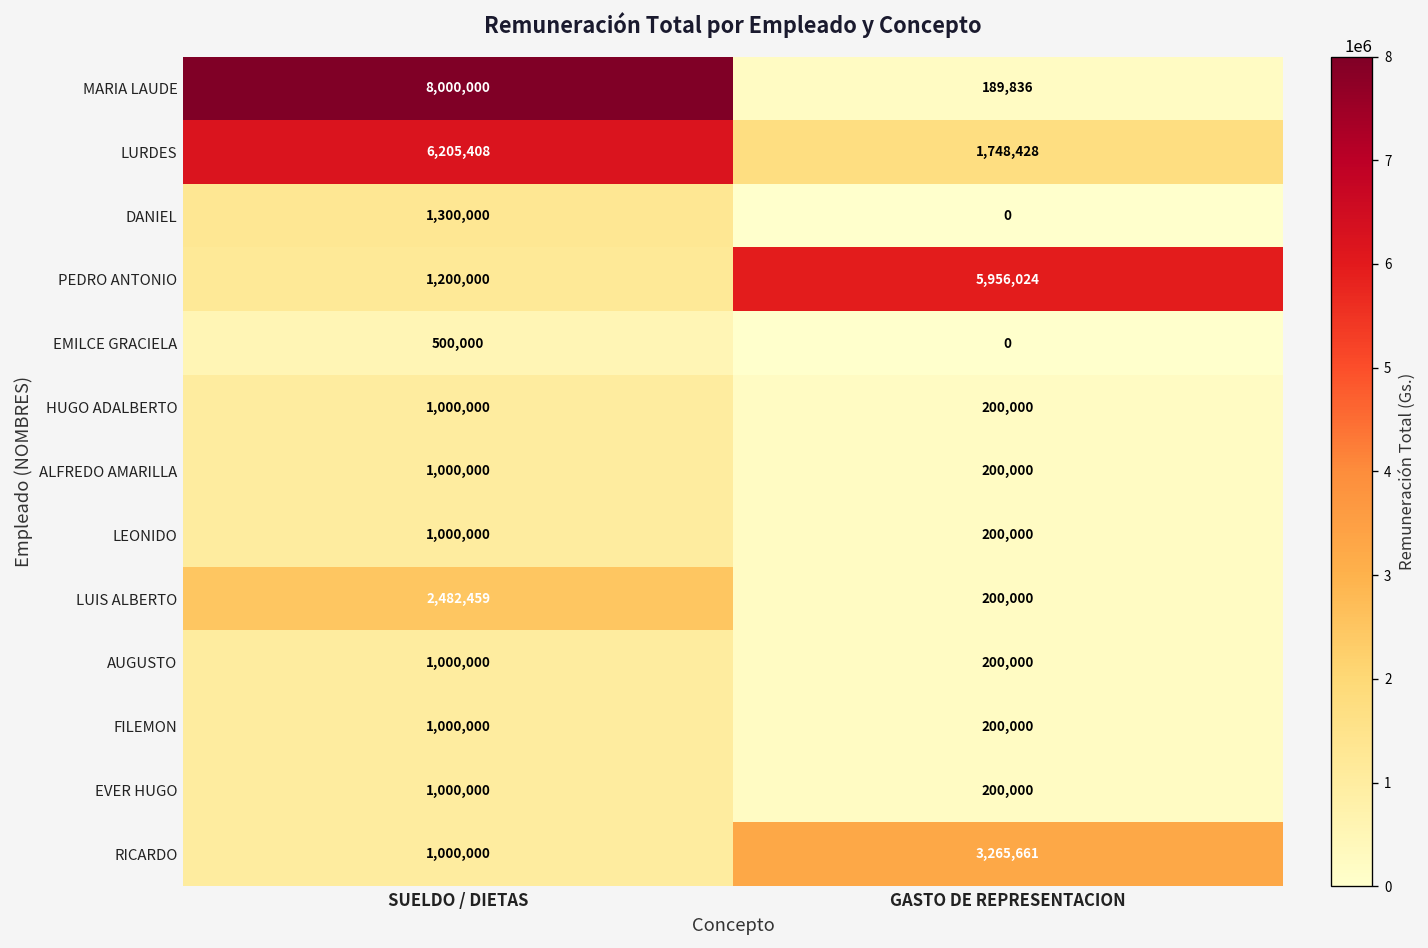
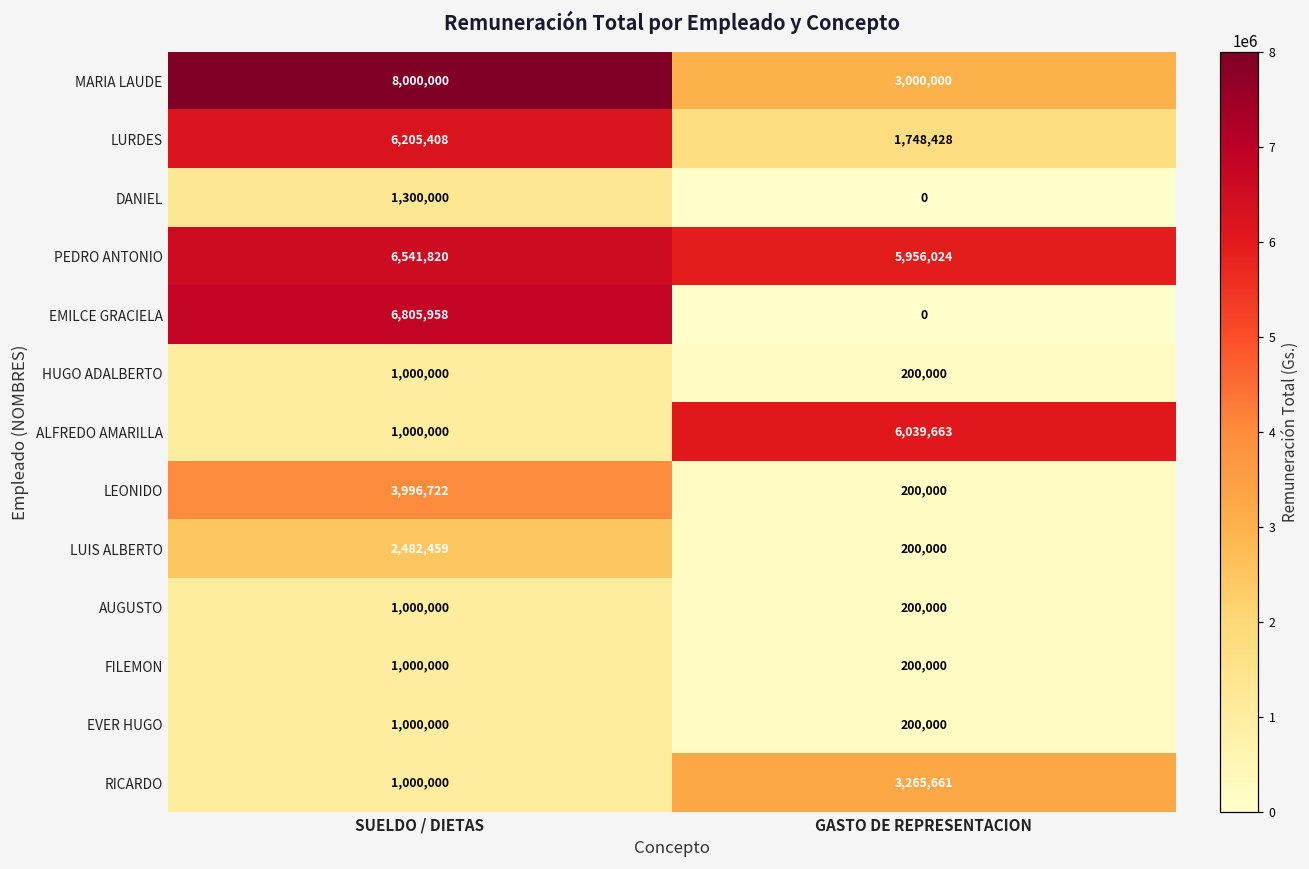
MARIA LAUDE, GASTO DE REPRESENTACION: 189,836 -> 3,000,000
PEDRO ANTONIO, SUELDO / DIETAS: 1,200,000 -> 6,541,820
EMILCE GRACIELA, SUELDO / DIETAS: 500,000 -> 6,805,958
ALFREDO AMARILLA, GASTO DE REPRESENTACION: 200,000 -> 6,039,663
LEONIDO, SUELDO / DIETAS: 1,000,000 -> 3,996,722
